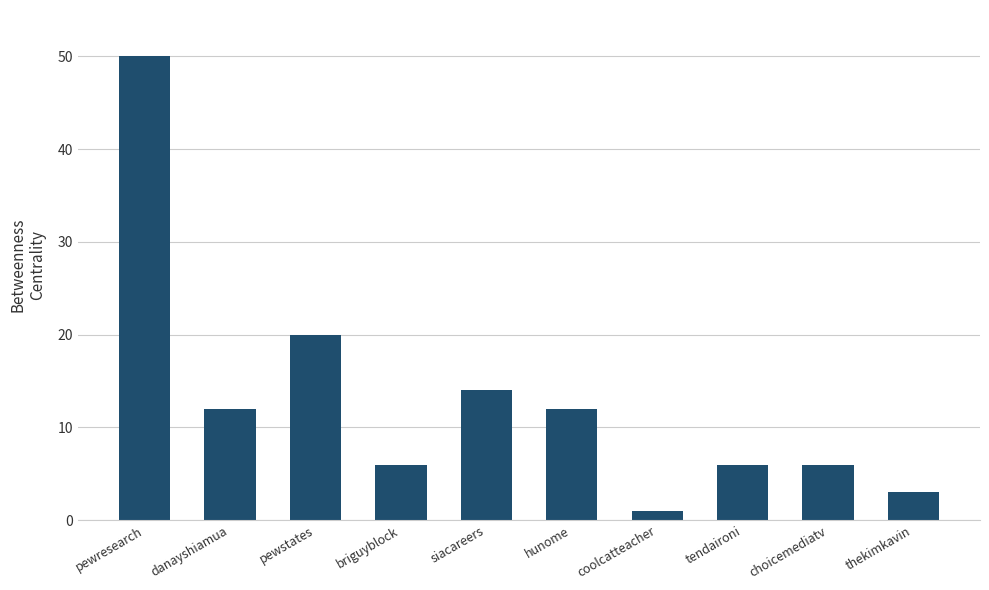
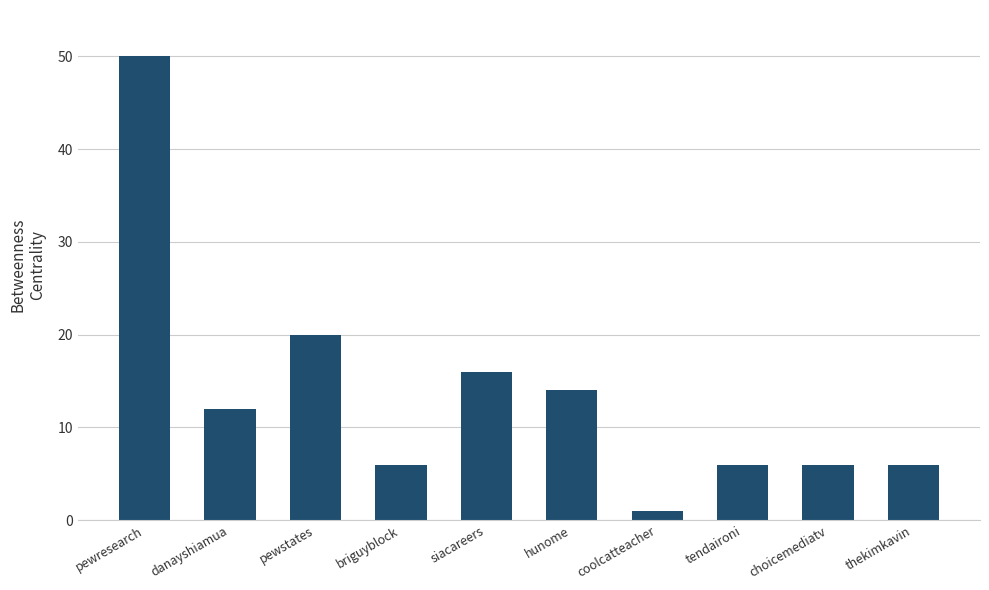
siacareers: 14 -> 16
hunome: 12 -> 14
thekimkavin: 3 -> 6
